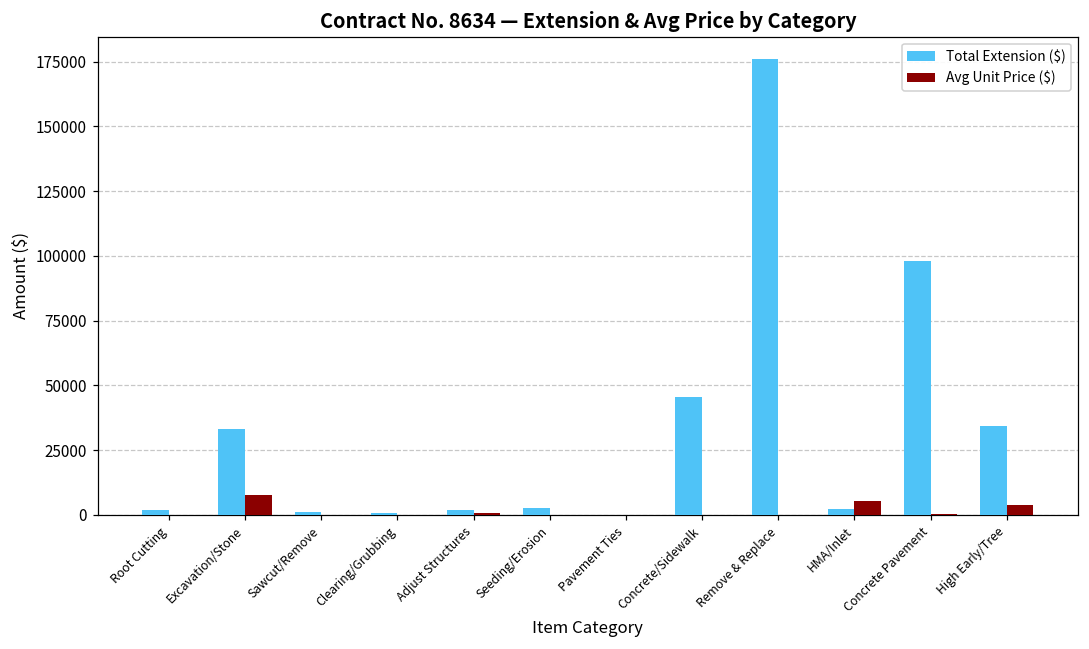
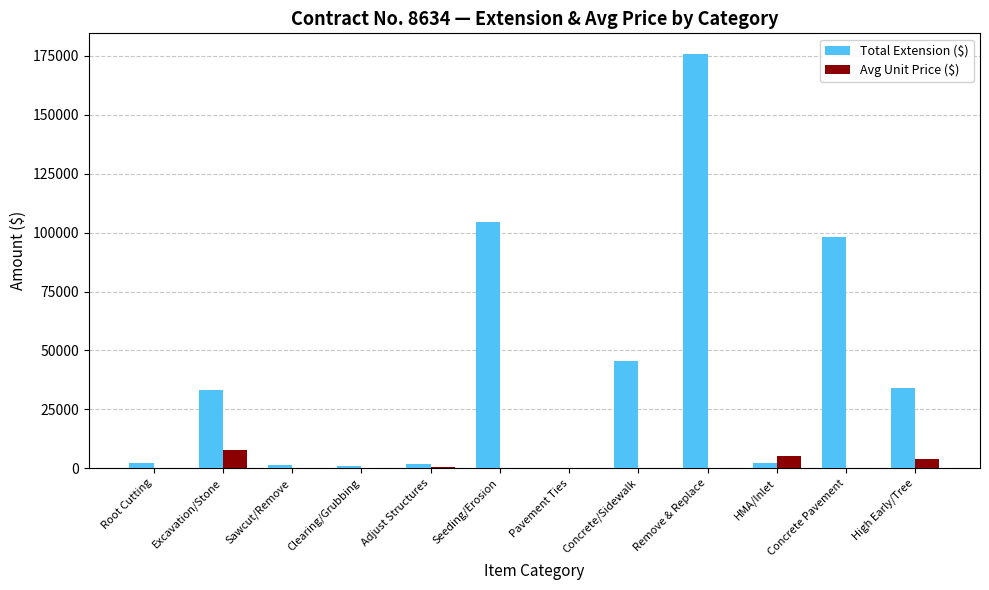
Total Extension ($), Seeding/Erosion: 3000 -> 105000
